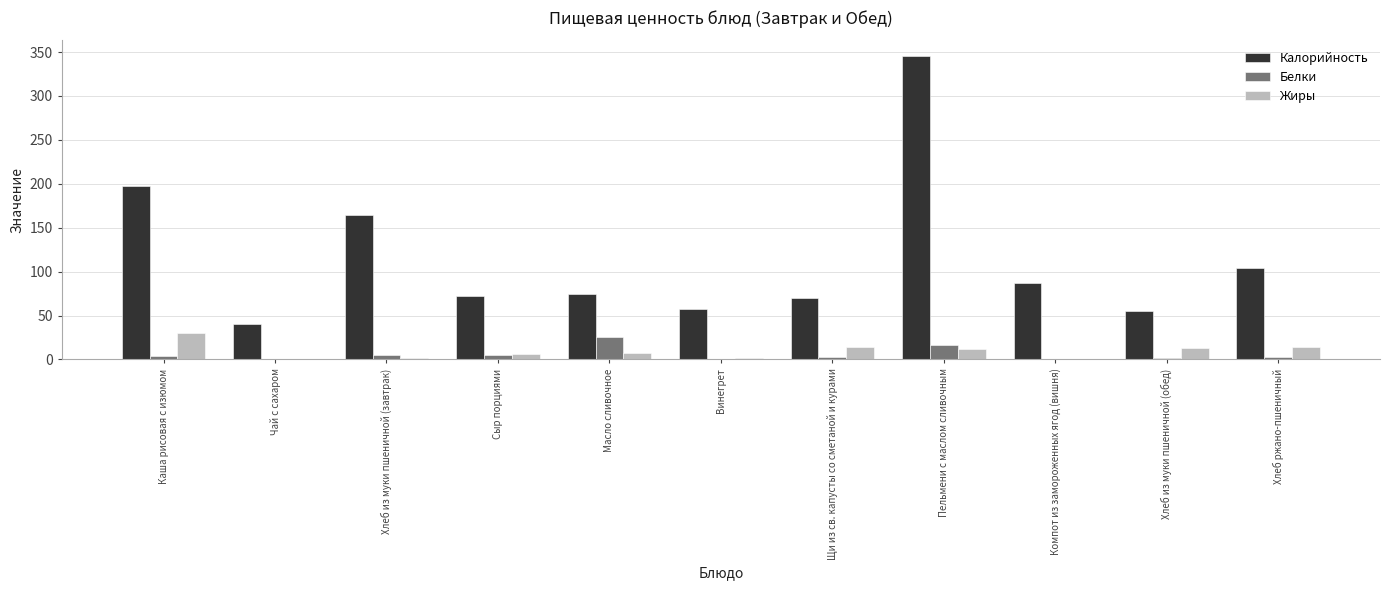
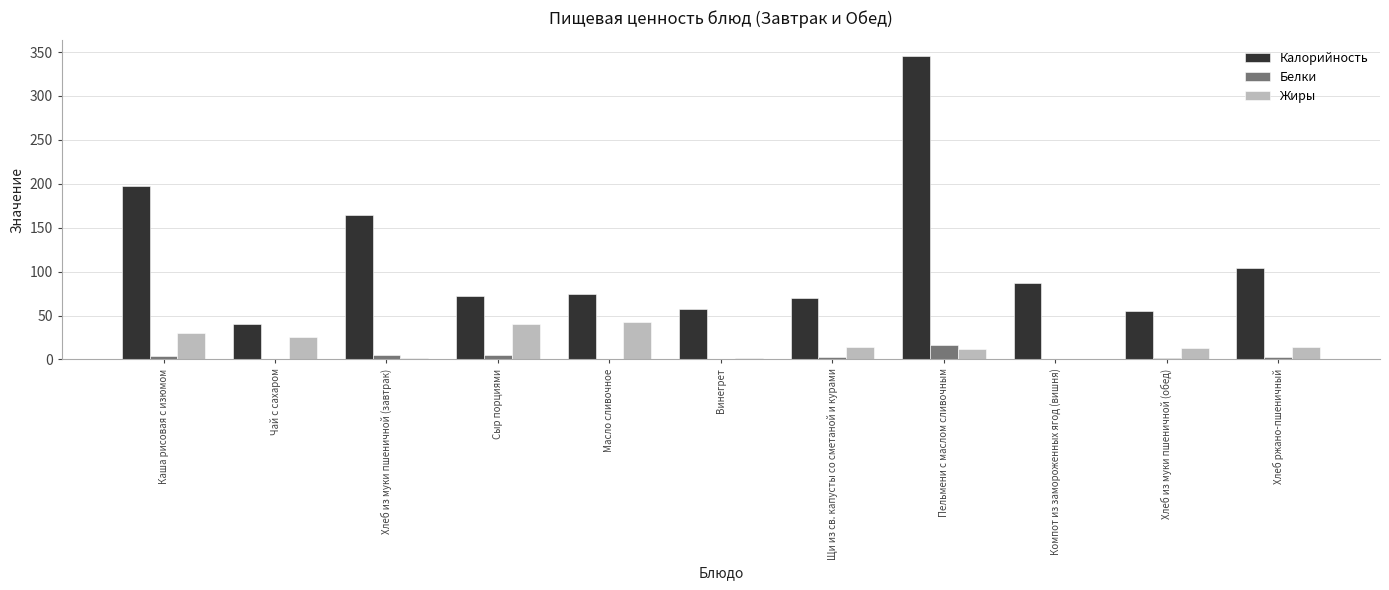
Жиры, Чай с сахаром: 0 -> 30
Жиры, Сыр порциями: 10 -> 40
Белки, Масло сливочное: 30 -> 0
Жиры, Масло сливочное: 10 -> 40
